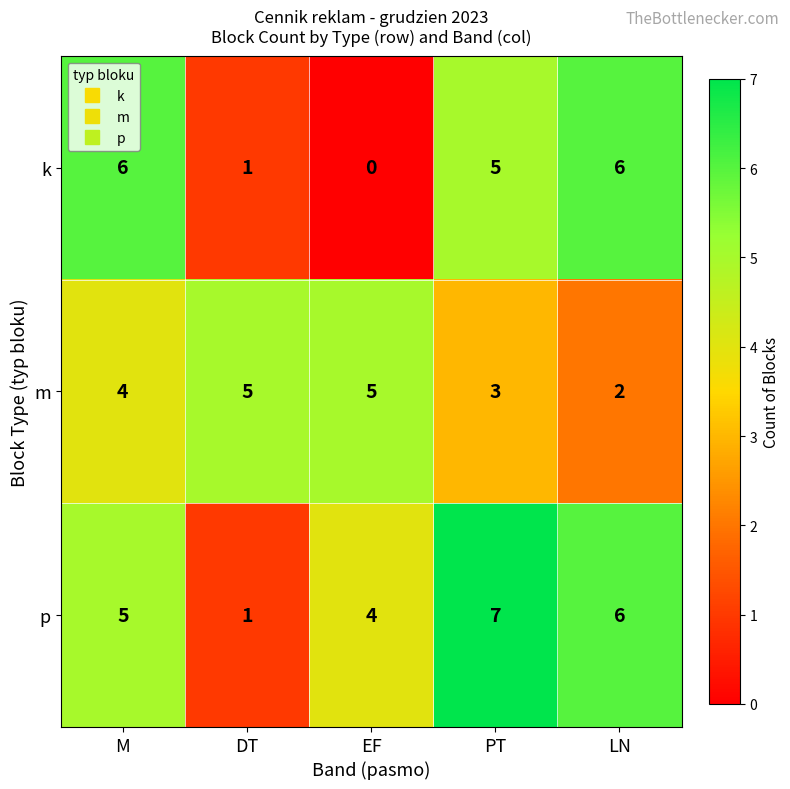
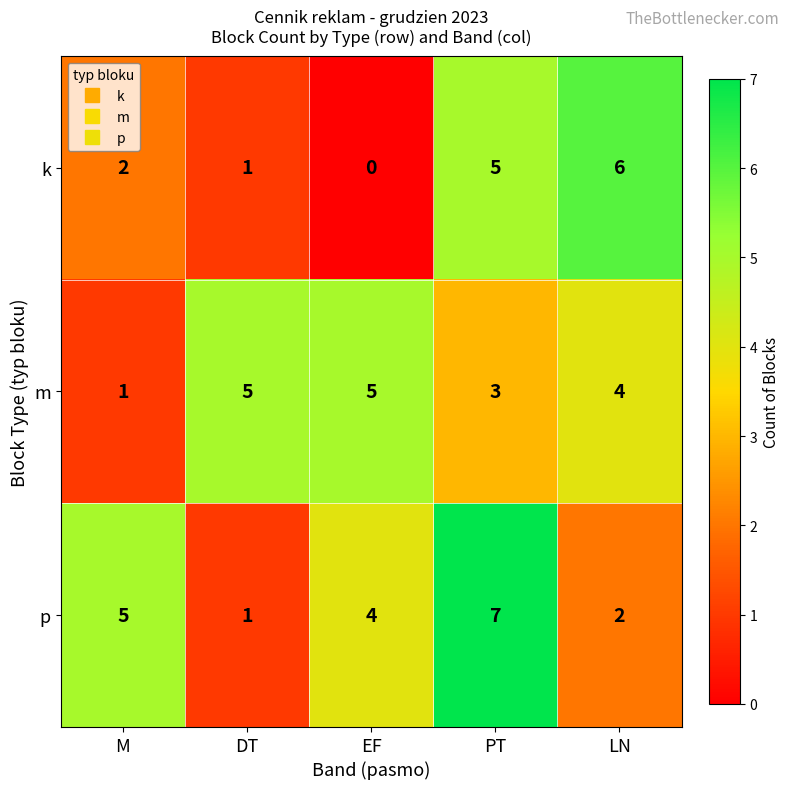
k, M: 6 -> 2
m, M: 4 -> 1
m, LN: 2 -> 4
p, LN: 6 -> 2
